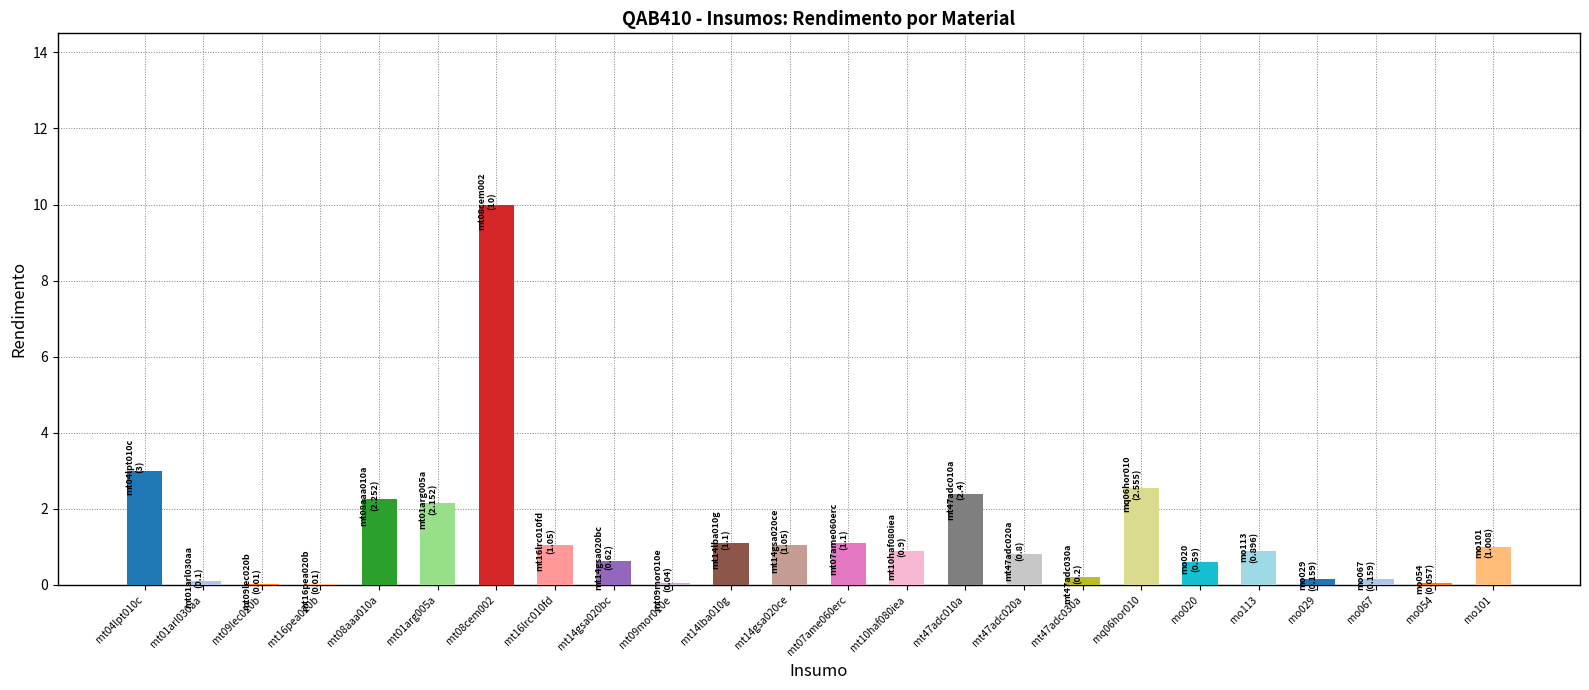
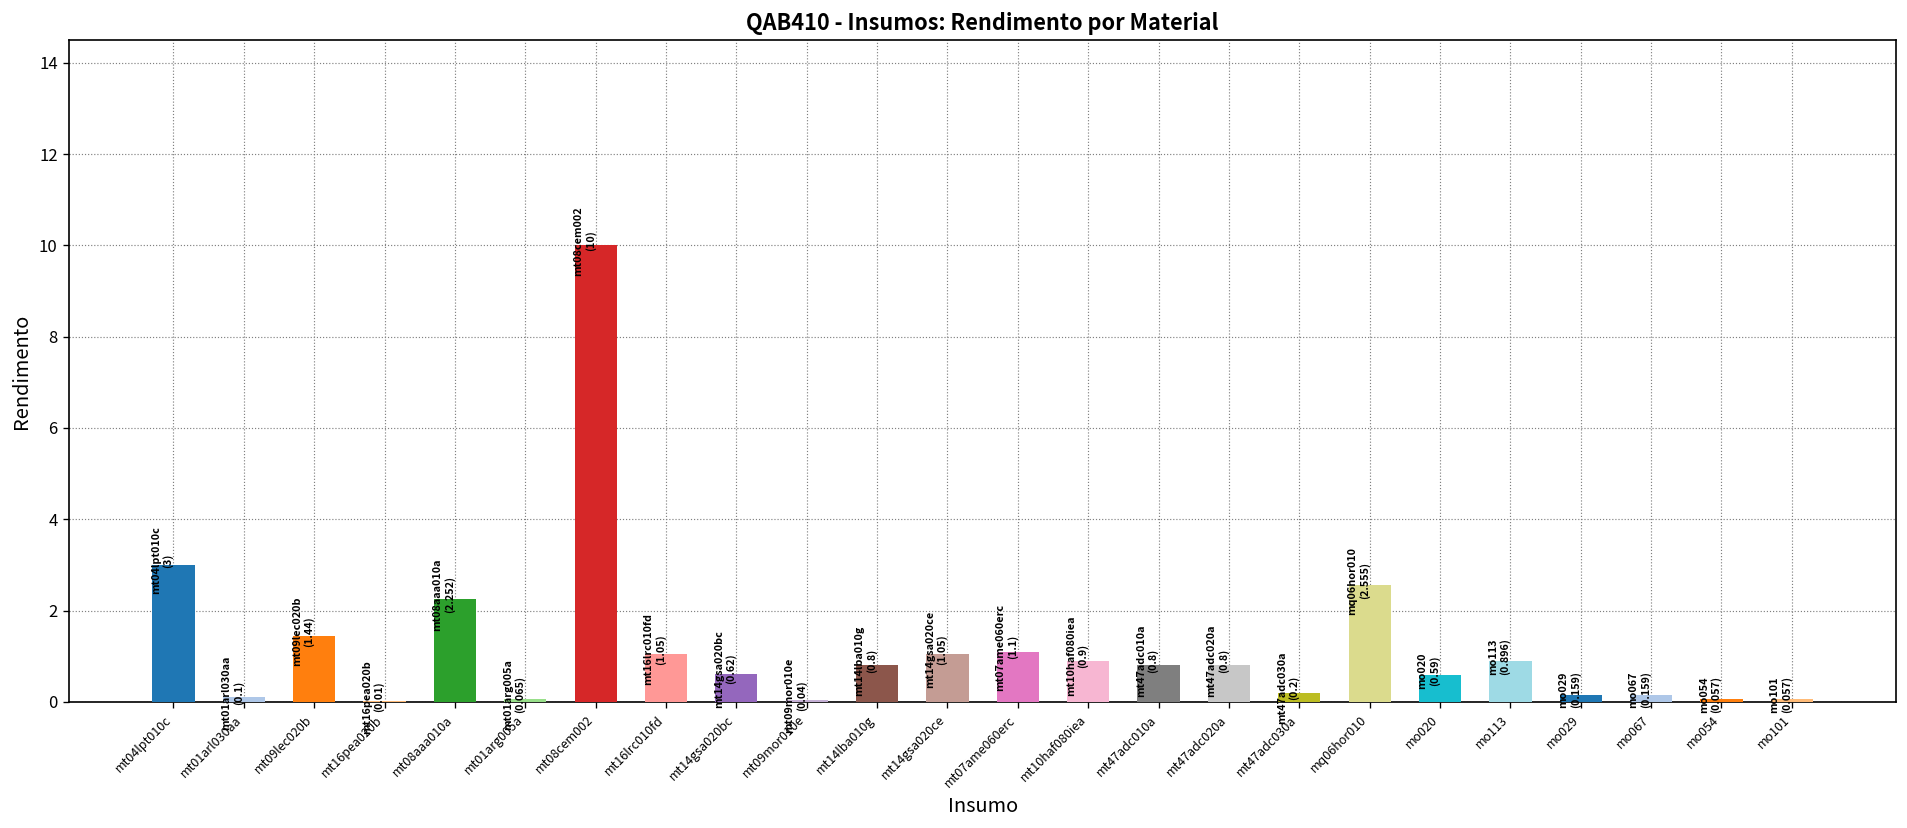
mt09lec020b: (0.01) -> (1.44)
mt01arg005a: (2.152) -> (0.065)
mt14lba010g: (1.1) -> (0.8)
mt47adc010a: (2.4) -> (0.8)
mo101: (1.008) -> (0.057)
